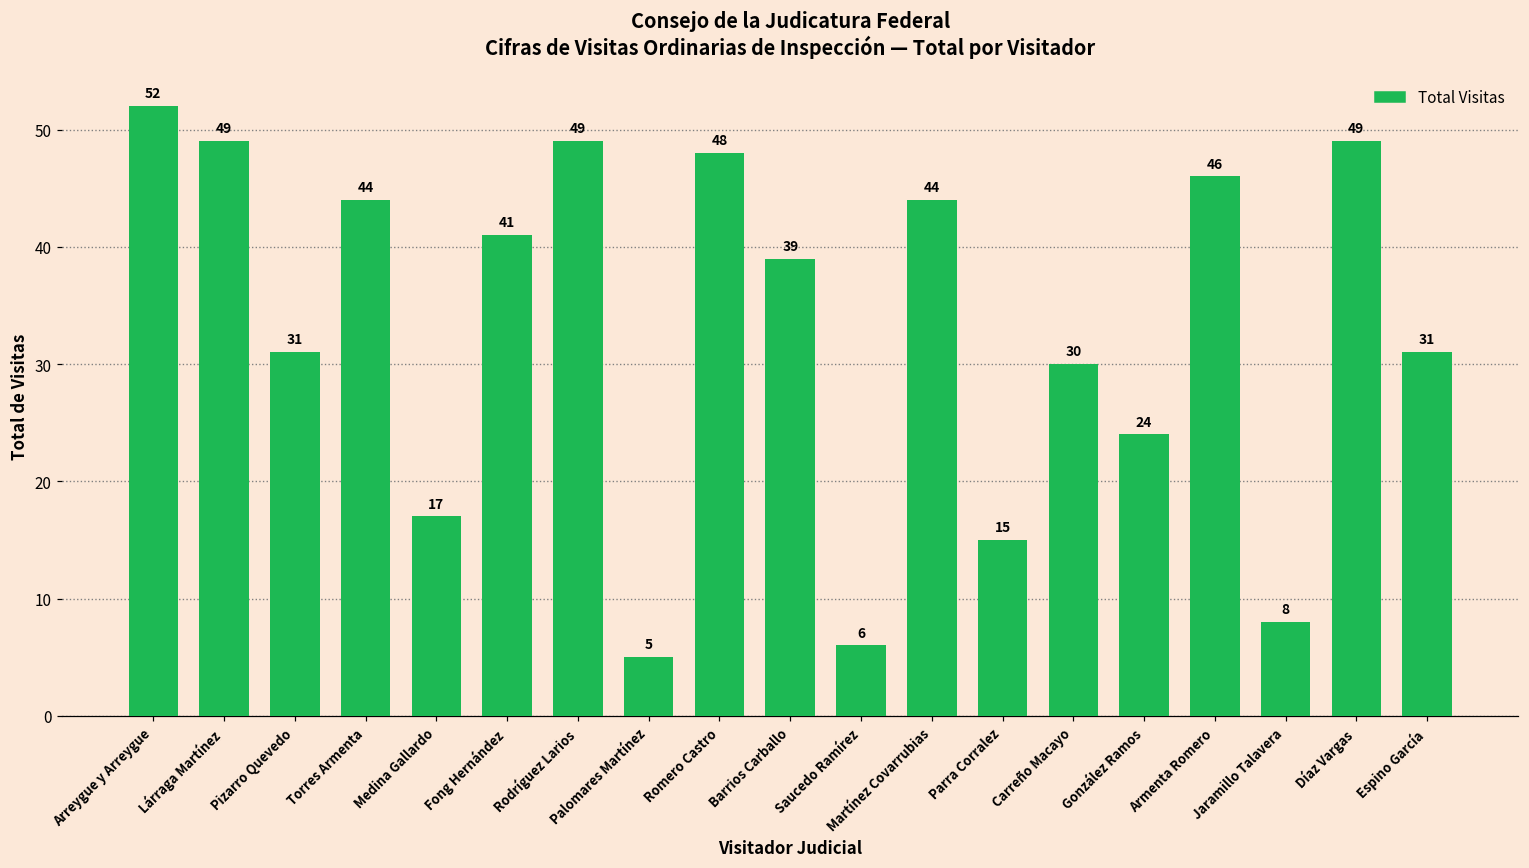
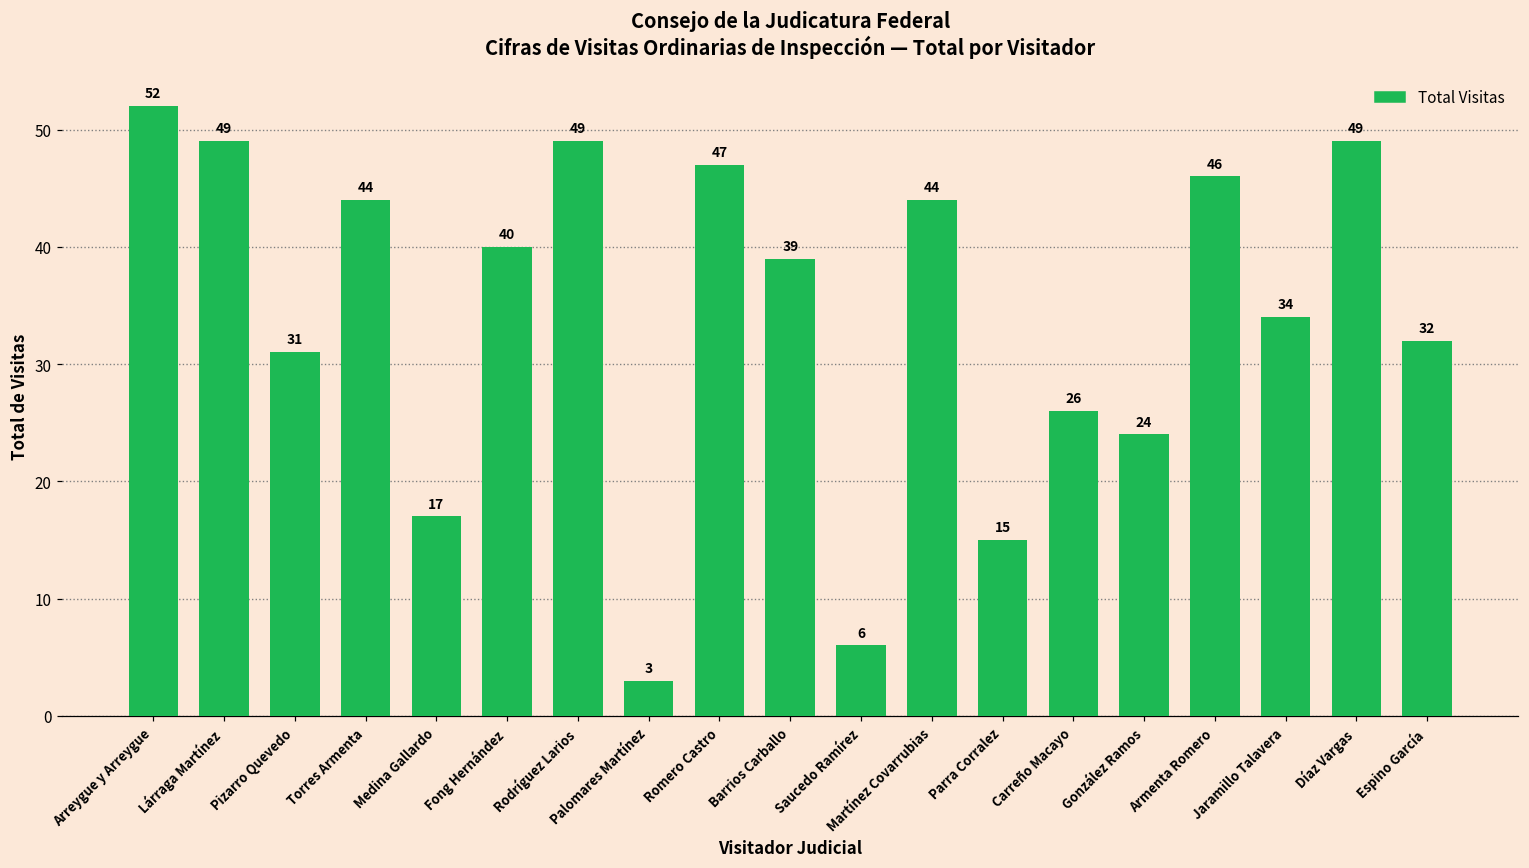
Fong Hernández: 41 -> 40
Palomares Martínez: 5 -> 3
Romero Castro: 48 -> 47
Carreño Macayo: 30 -> 26
Jaramillo Talavera: 8 -> 34
Espino García: 31 -> 32
